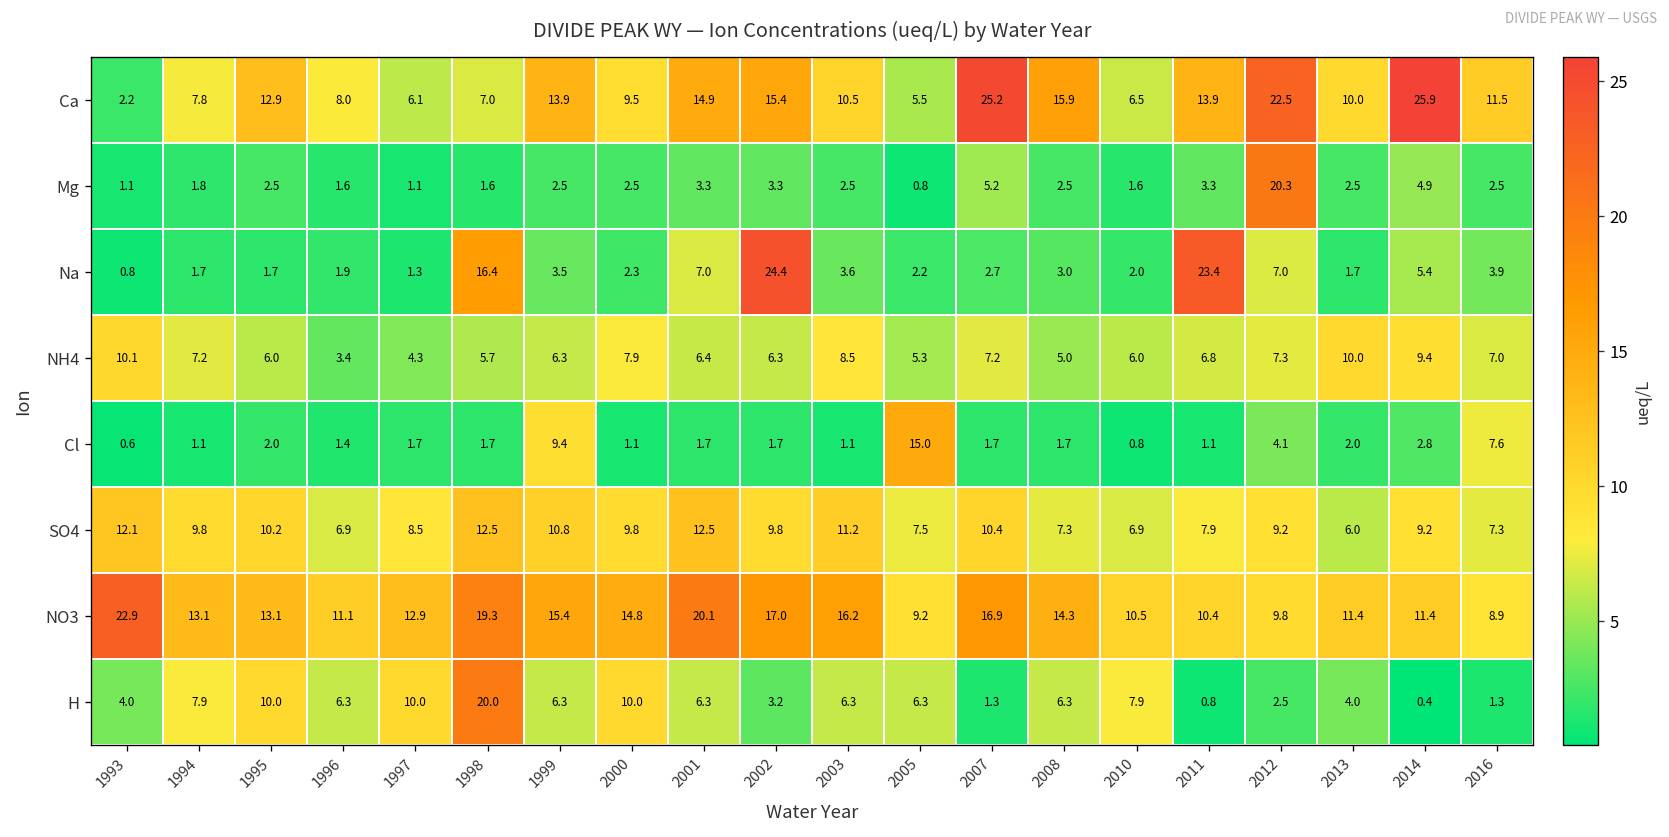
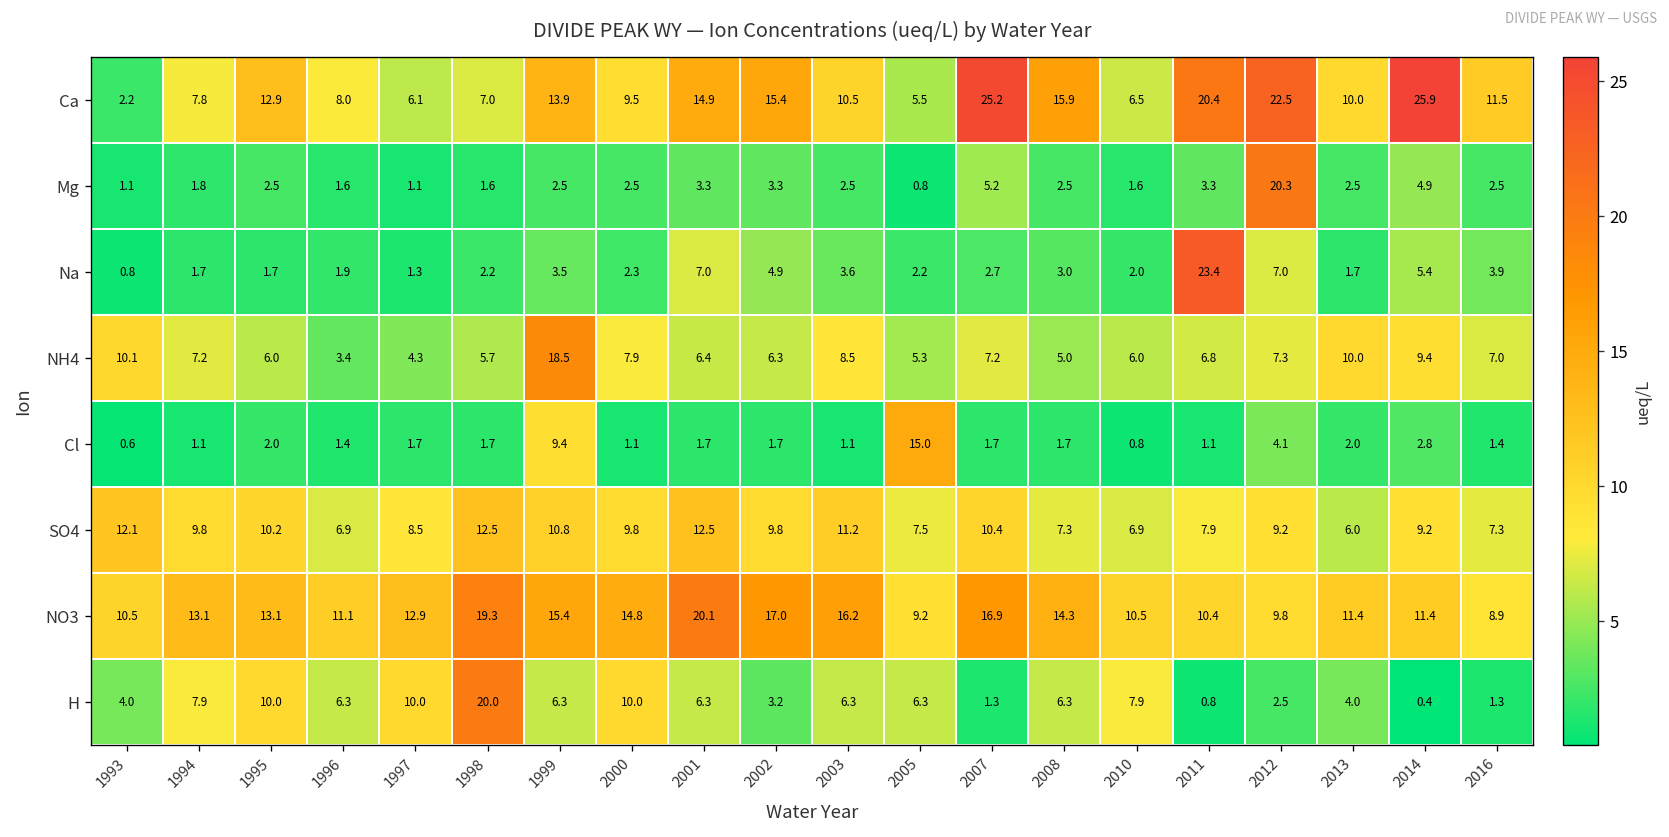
Ca, 2011: 13.9 -> 20.4
Na, 1998: 16.4 -> 2.2
Na, 2002: 24.4 -> 4.9
NH4, 1999: 6.3 -> 18.5
Cl, 2016: 7.6 -> 1.4
NO3, 1993: 22.9 -> 10.5
